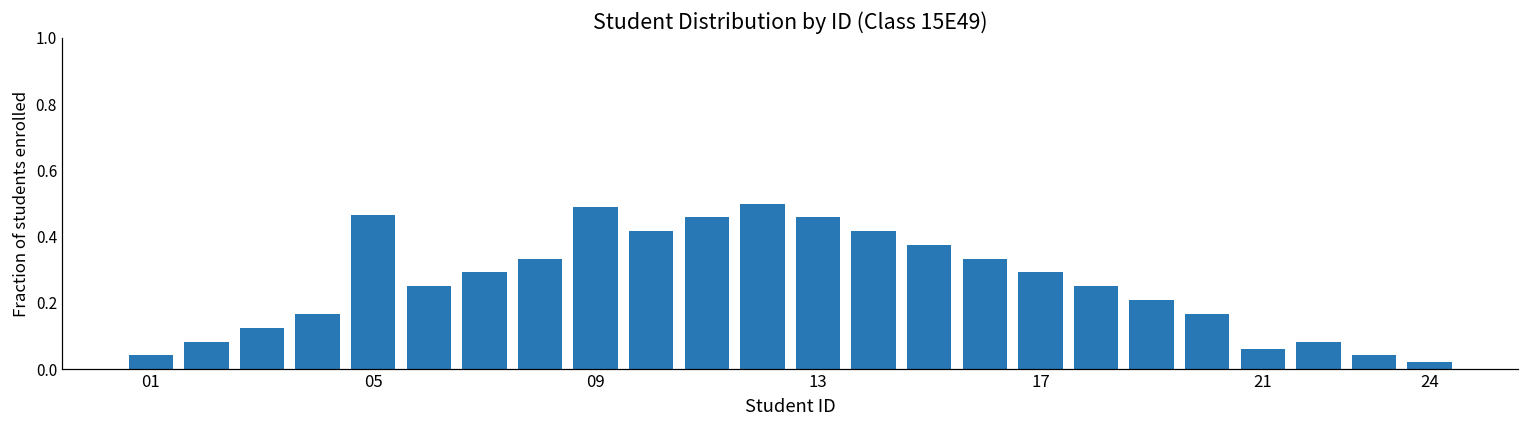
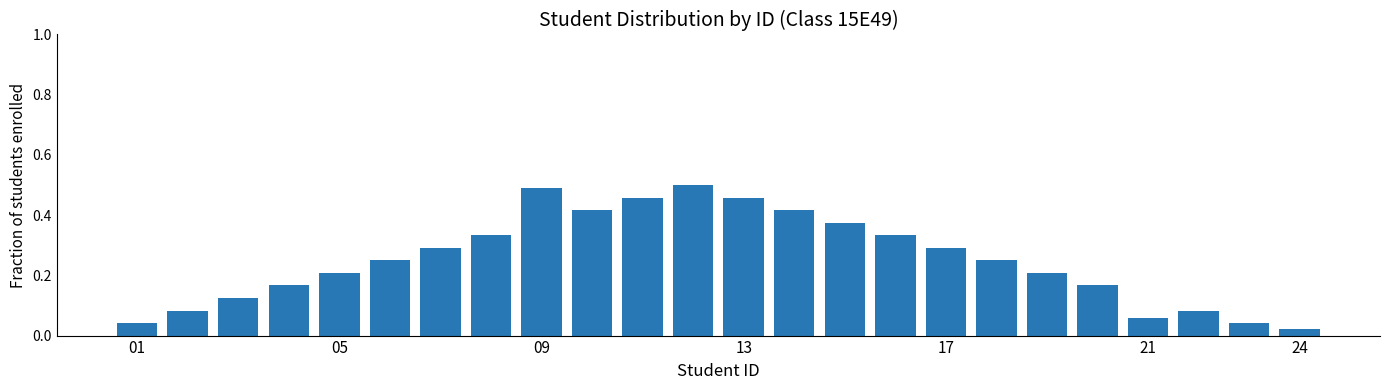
05: 0.46 -> 0.21
